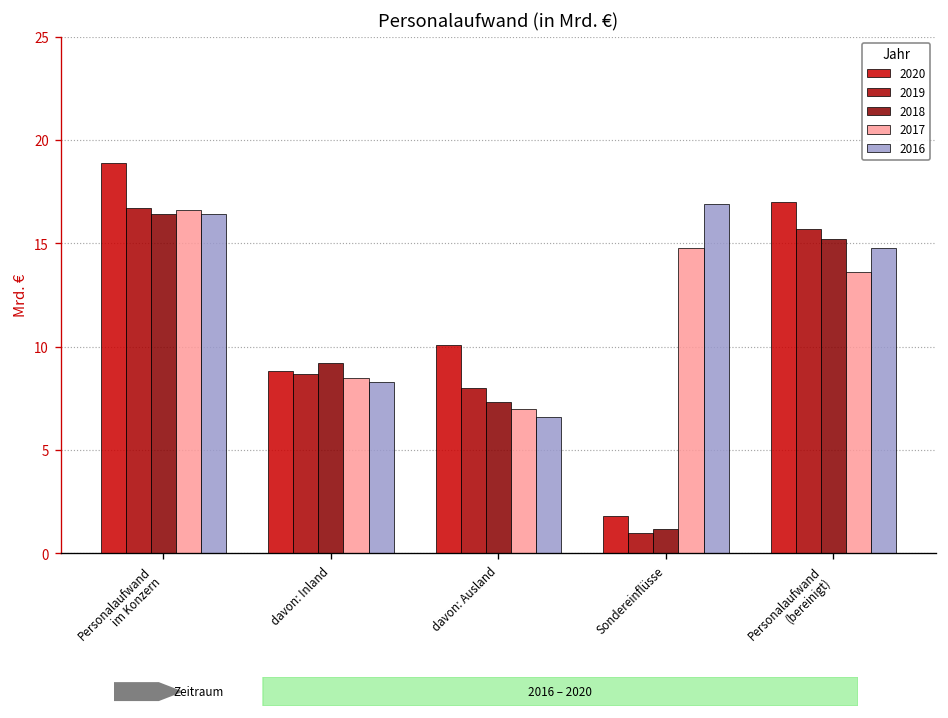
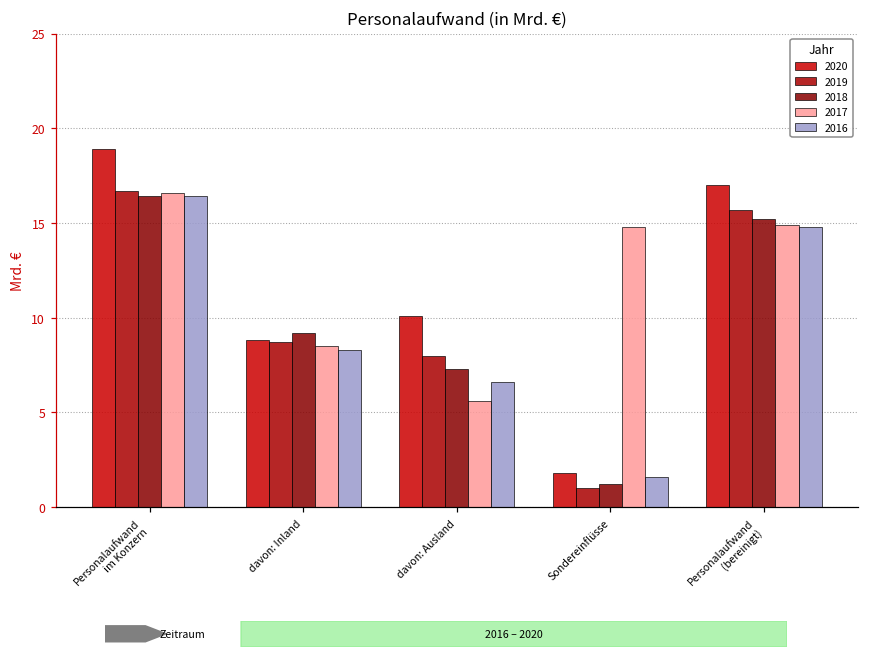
2017, davon: Ausland: 7.0 -> 5.6
2016, Sondereinflüsse: 16.9 -> 1.6
2017, Personalaufwand (bereinigt): 13.6 -> 14.9
